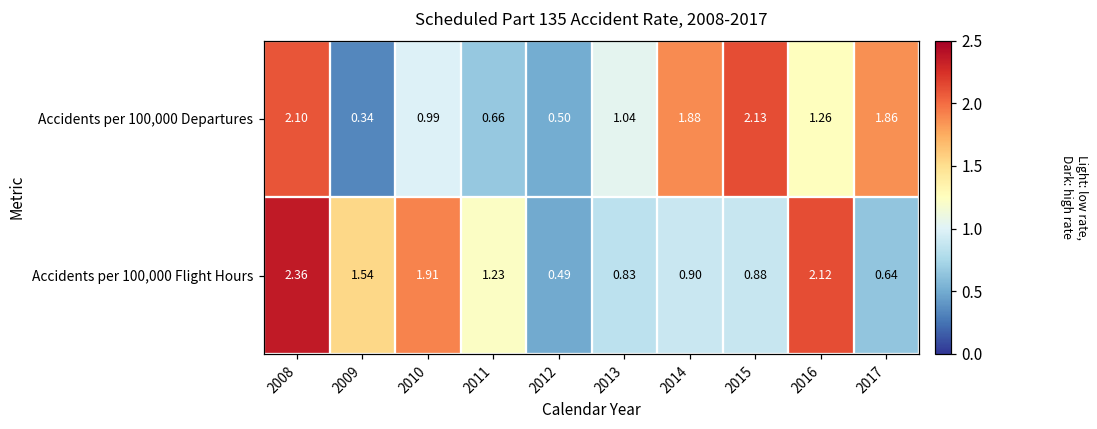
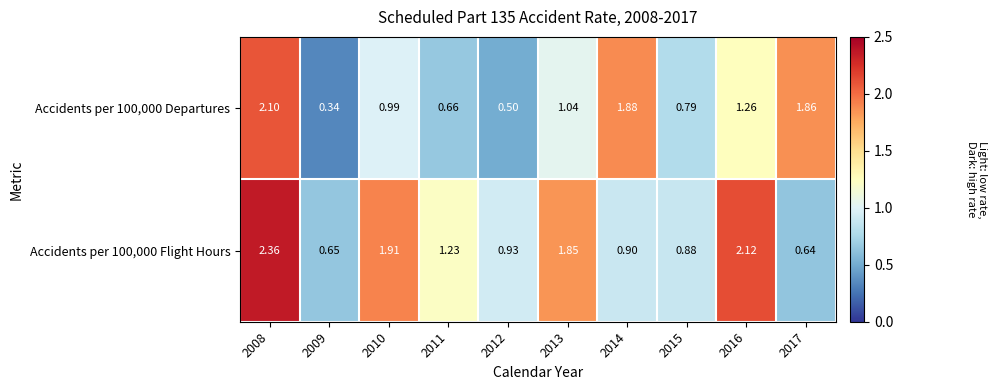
Accidents per 100,000 Departures, 2015: 2.13 -> 0.79
Accidents per 100,000 Flight Hours, 2009: 1.54 -> 0.65
Accidents per 100,000 Flight Hours, 2012: 0.49 -> 0.93
Accidents per 100,000 Flight Hours, 2013: 0.83 -> 1.85
